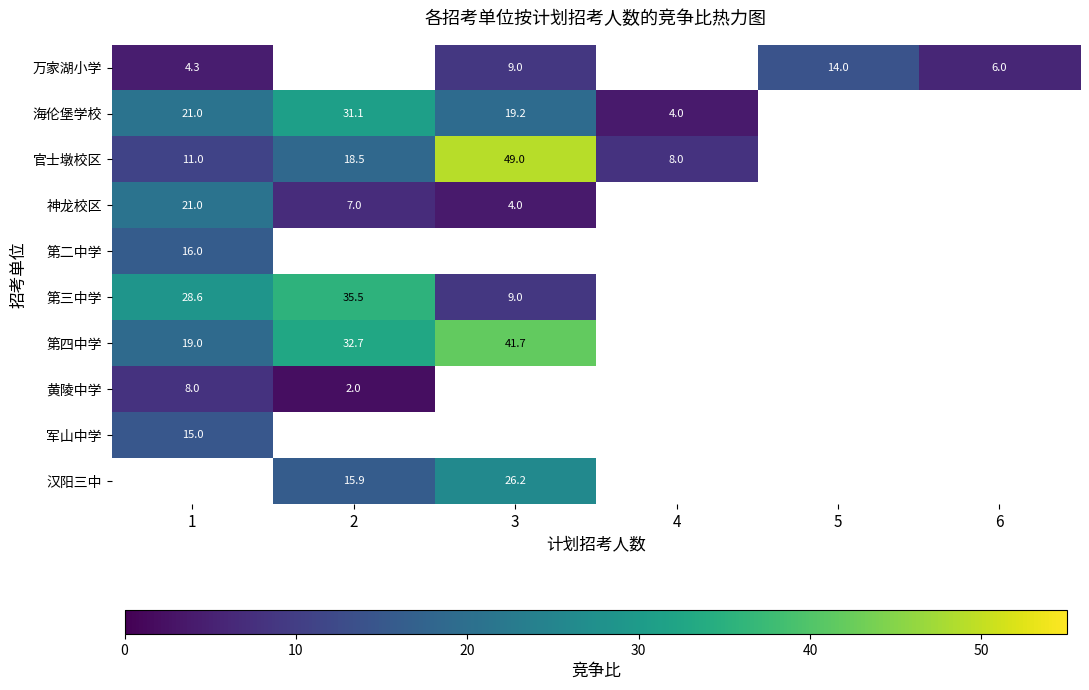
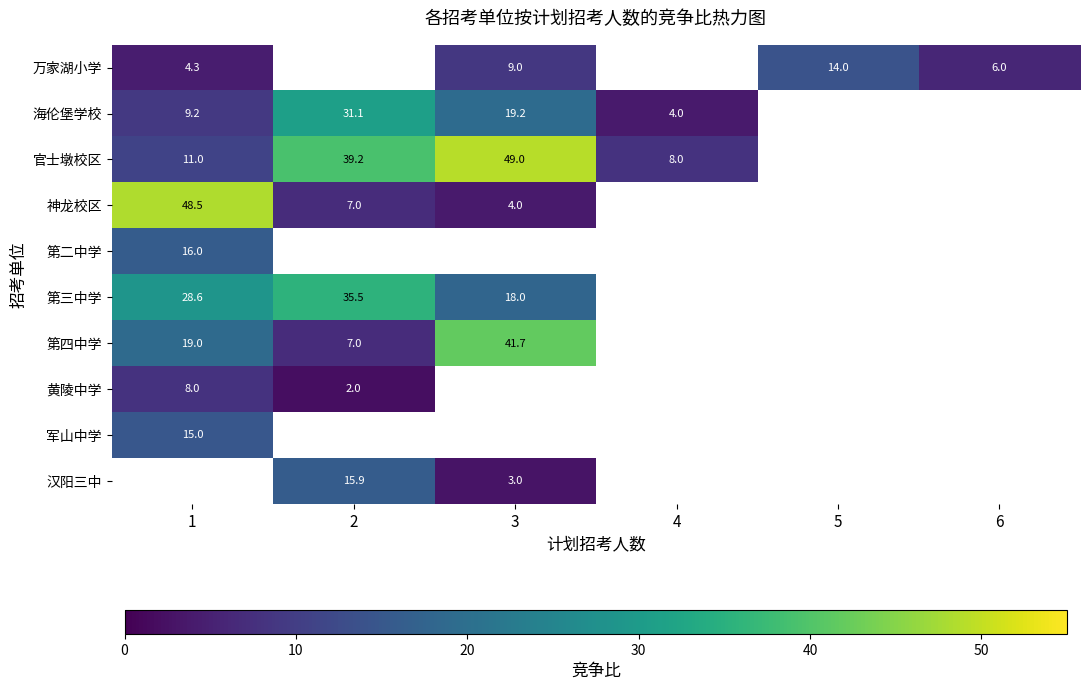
海伦堡学校, 1: 21.0 -> 9.2
官士墩校区, 2: 18.5 -> 39.2
神龙校区, 1: 21.0 -> 48.5
第三中学, 3: 9.0 -> 18.0
第四中学, 2: 32.7 -> 7.0
汉阳三中, 3: 26.2 -> 3.0
